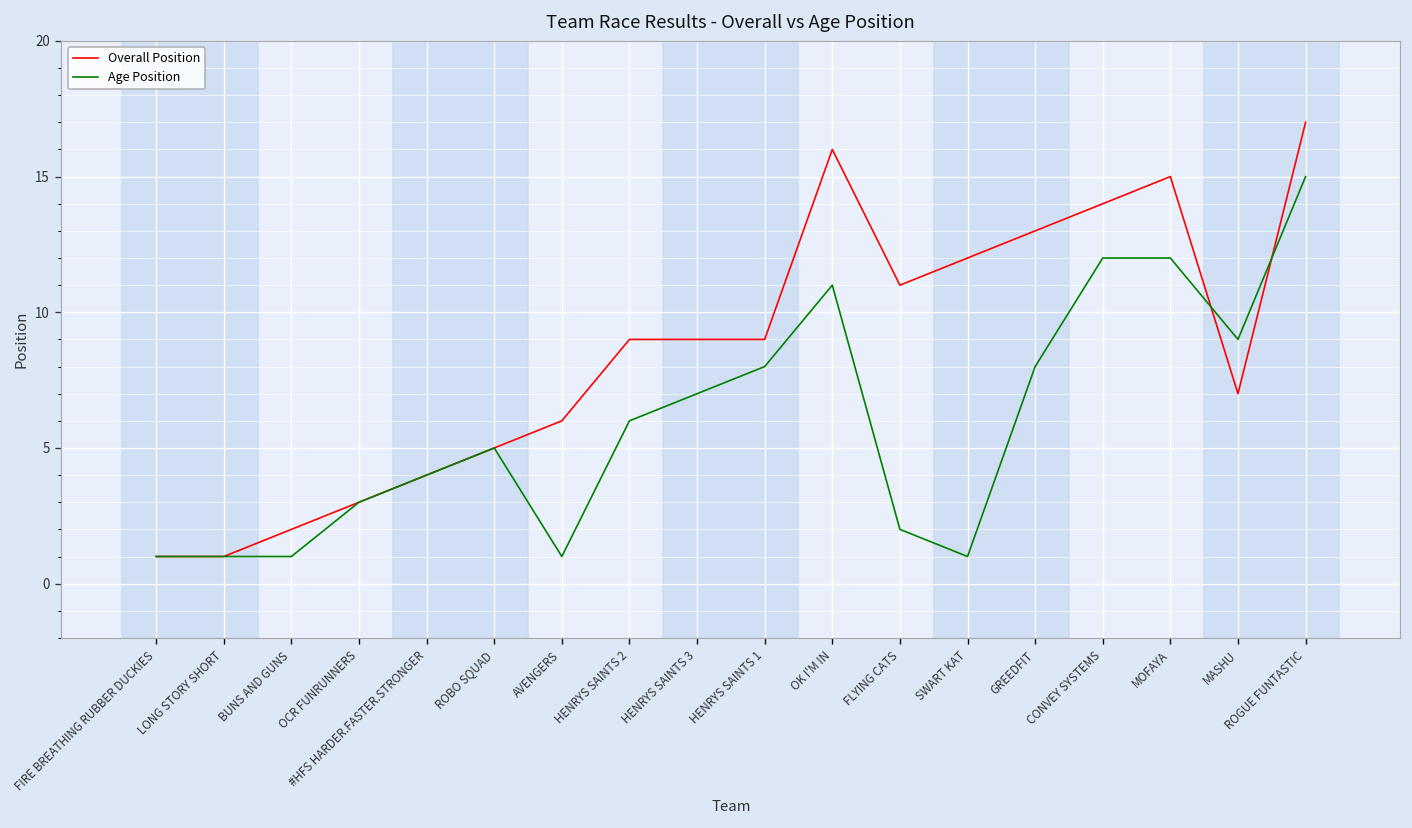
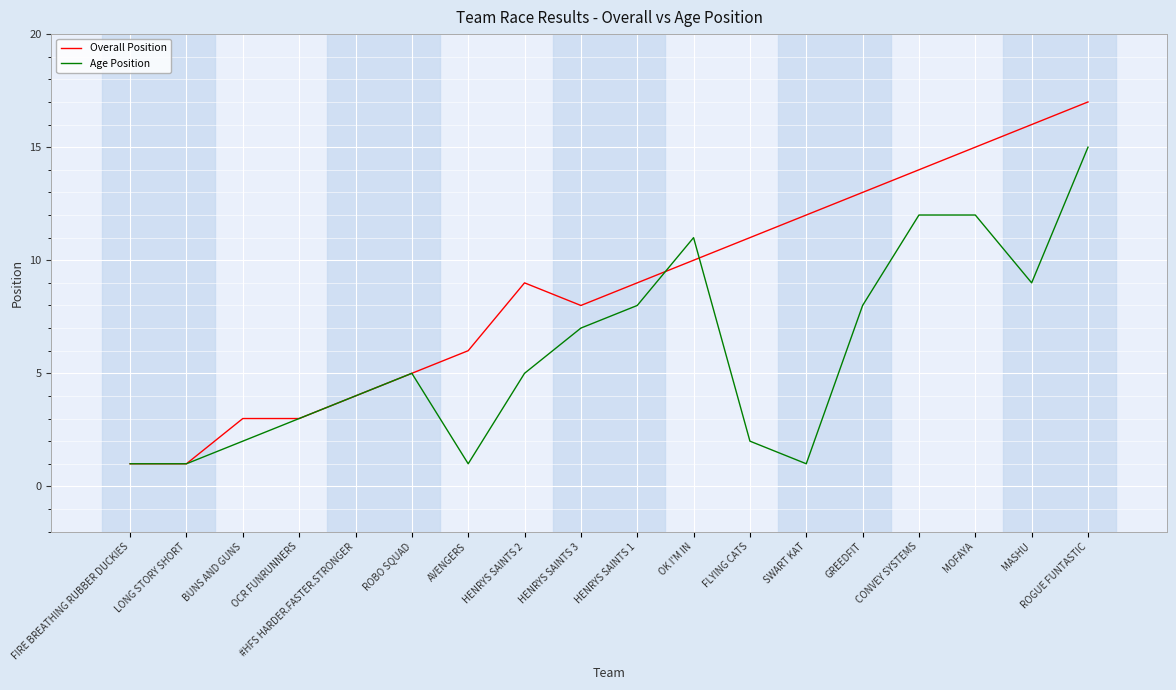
Overall Position, BUNS AND GUNS: 2 -> 3
Age Position, BUNS AND GUNS: 1 -> 2
Age Position, HENRYS SAINTS 2: 6 -> 5
Overall Position, HENRYS SAINTS 3: 9 -> 8
Overall Position, OK I'M IN: 16 -> 10
Overall Position, MASHU: 7 -> 16
